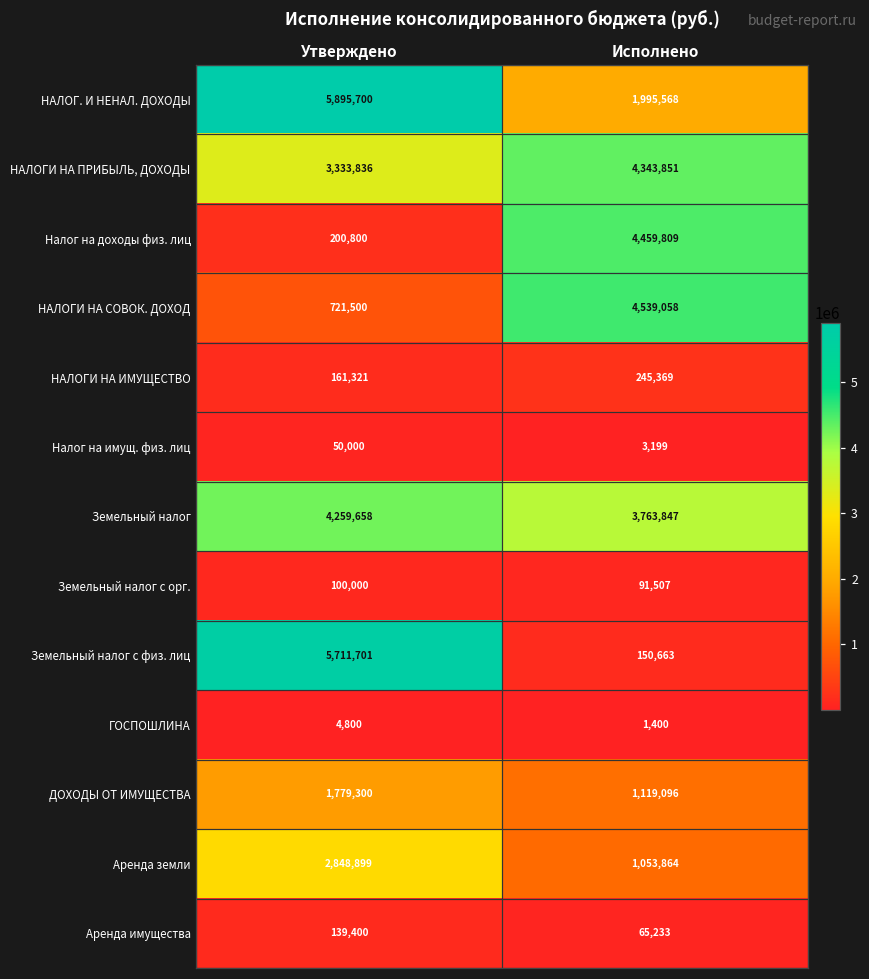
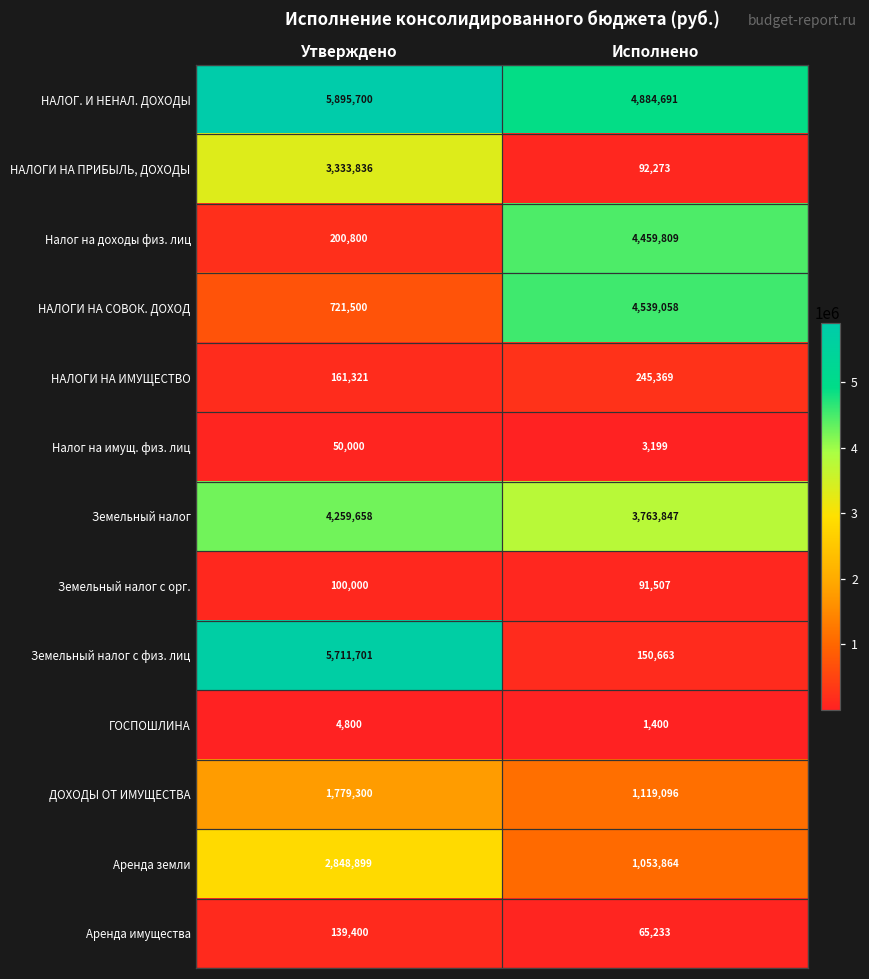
НАЛОГ. И НЕНАЛ. ДОХОДЫ, Исполнено: 1,995,568 -> 4,884,691
НАЛОГИ НА ПРИБЫЛЬ, ДОХОДЫ, Исполнено: 4,343,851 -> 92,273
